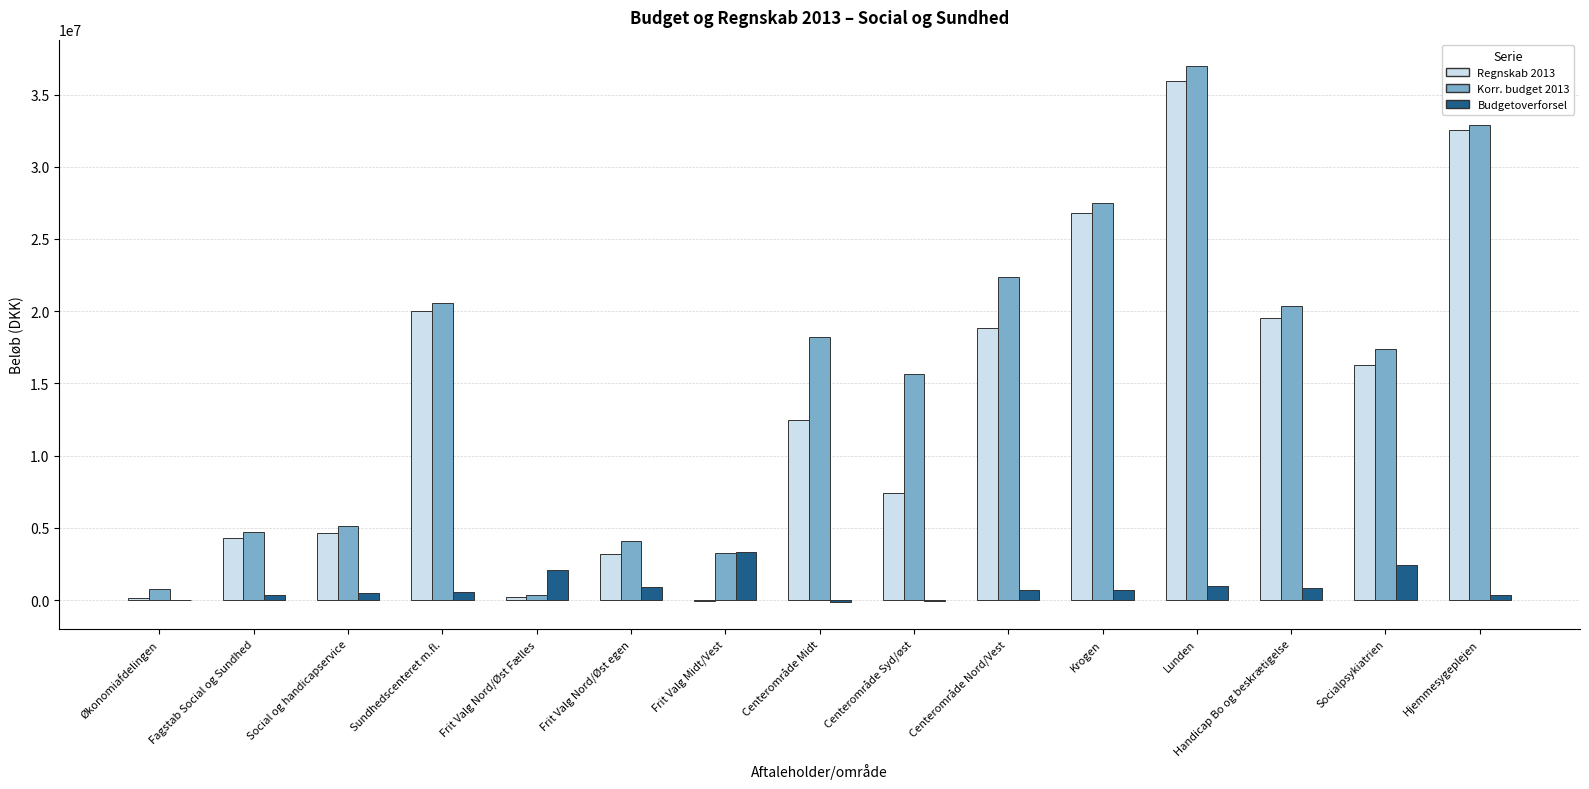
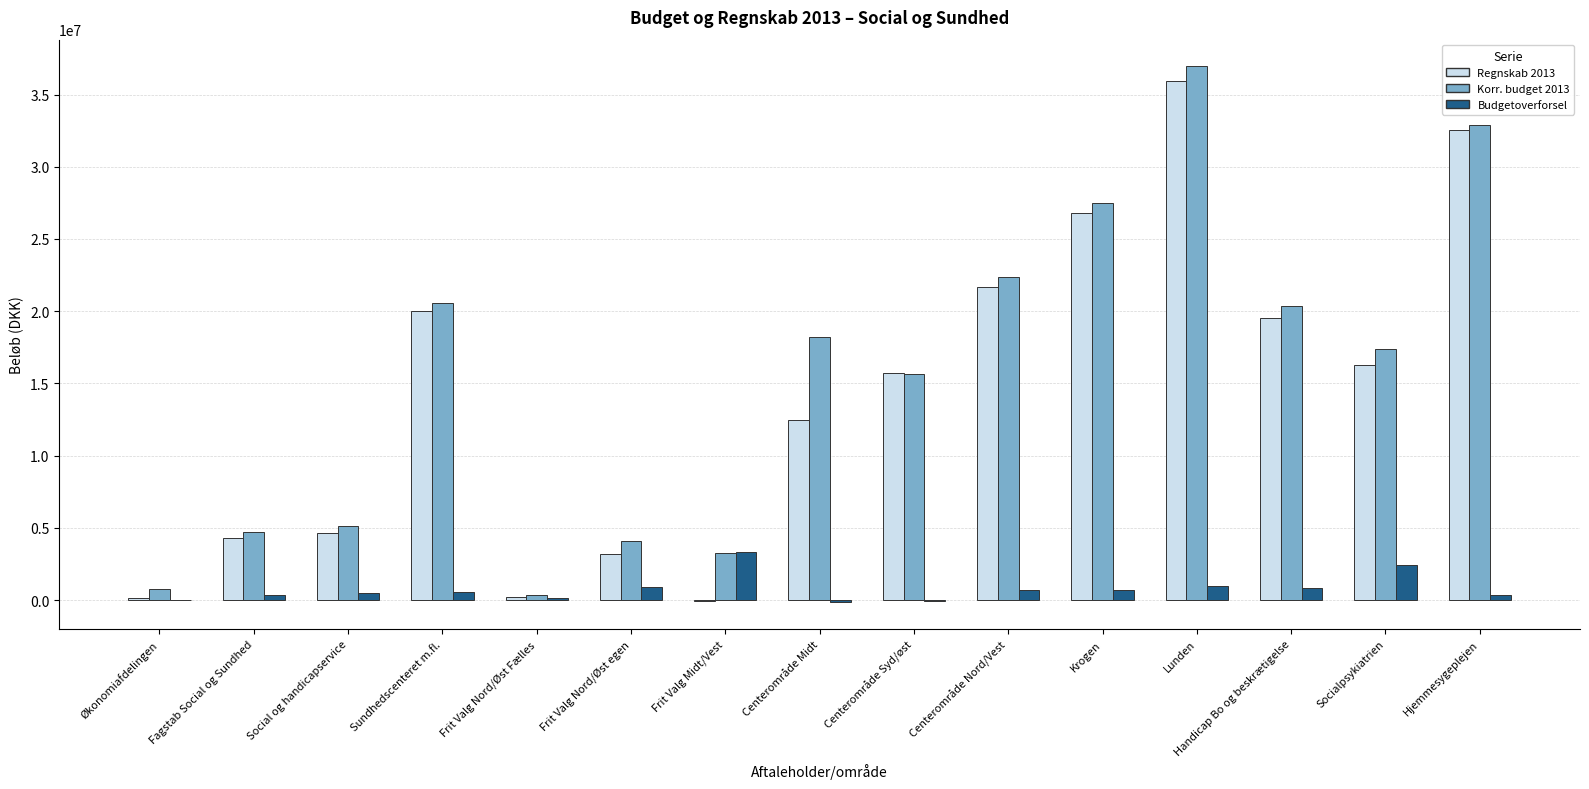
Budgetoverforsel, Frit Valg Nord/Øst Fælles: 2100000 -> 100000
Regnskab 2013, Centerområde Syd/øst: 7400000 -> 15700000
Regnskab 2013, Centerområde Nord/Vest: 18800000 -> 21700000
